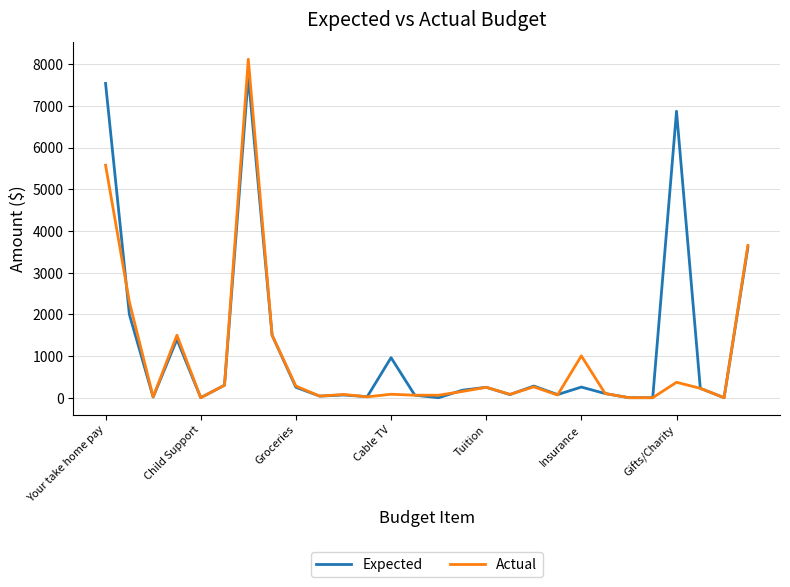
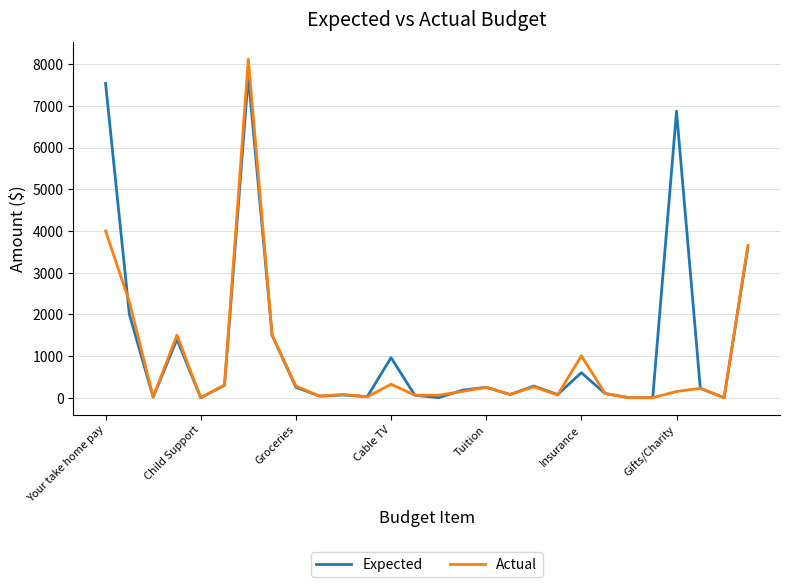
Actual, Your take home pay: 5600 -> 4000
Actual, Cable TV: 100 -> 300
Expected, Insurance: 300 -> 600
Actual, Gifts/Charity: 400 -> 200
